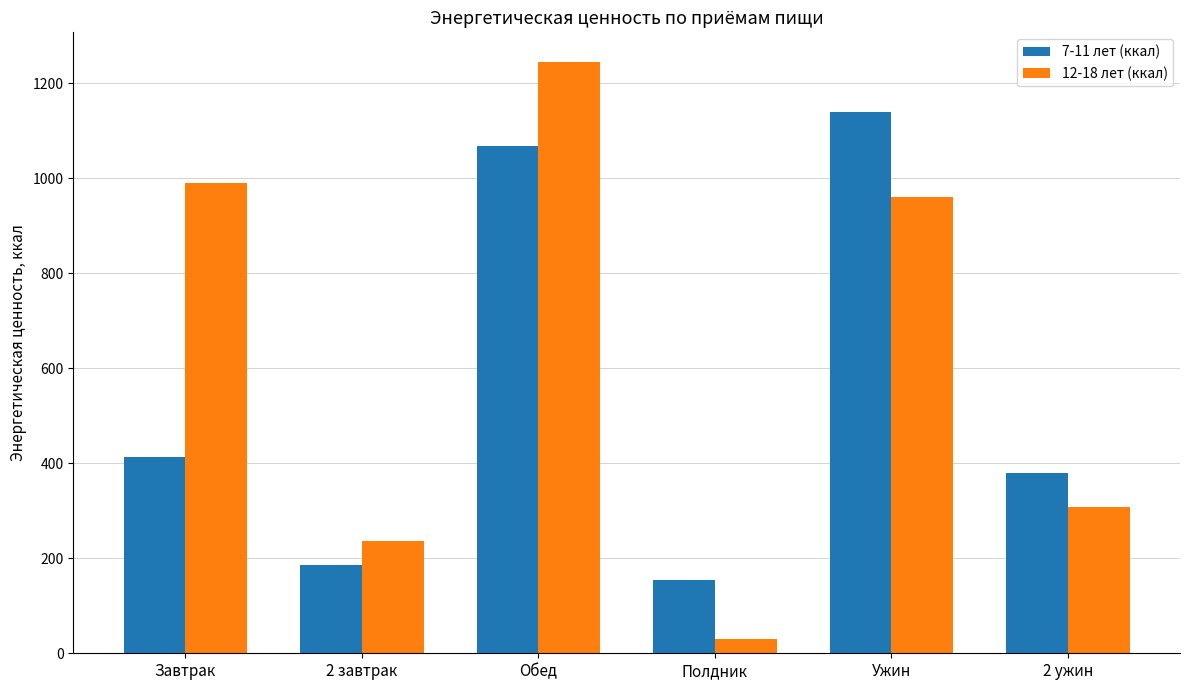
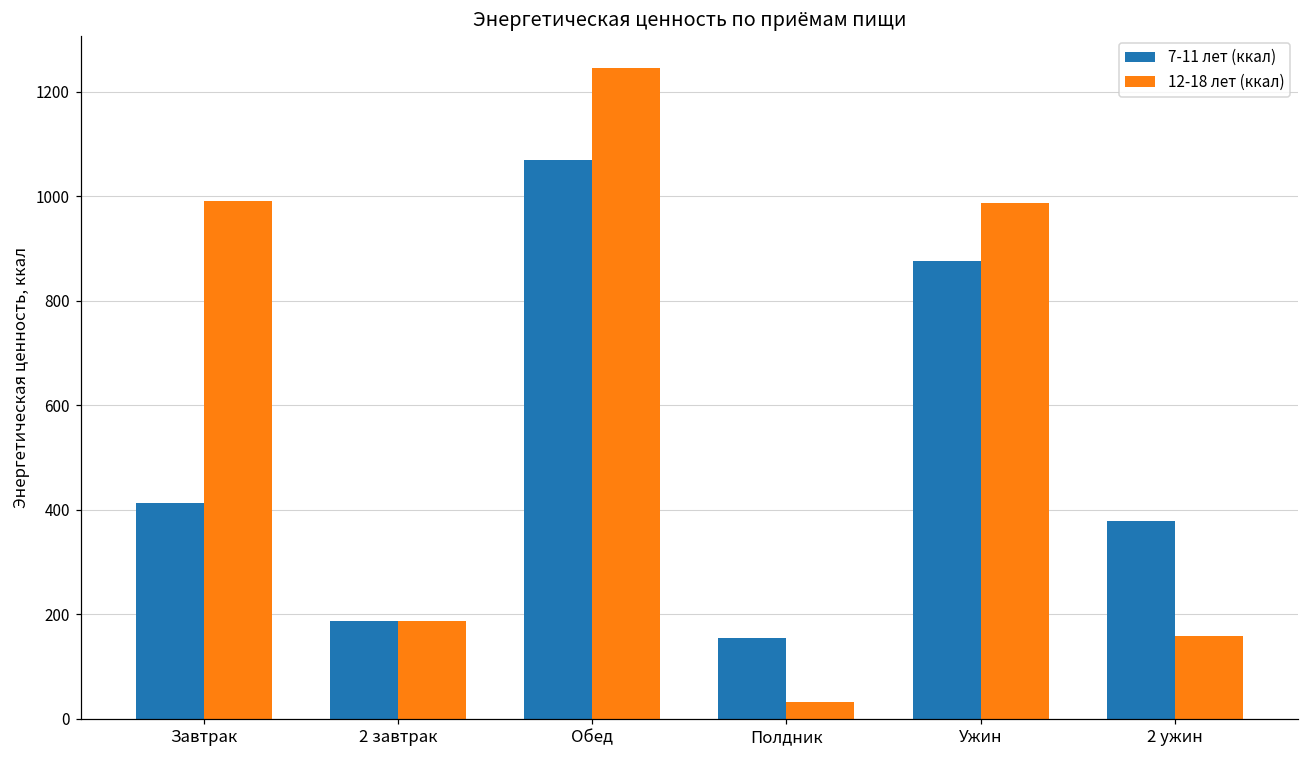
12-18 лет (ккал), 2 завтрак: 240 -> 190
7-11 лет (ккал), Ужин: 1140 -> 880
12-18 лет (ккал), Ужин: 960 -> 990
12-18 лет (ккал), 2 ужин: 310 -> 160
